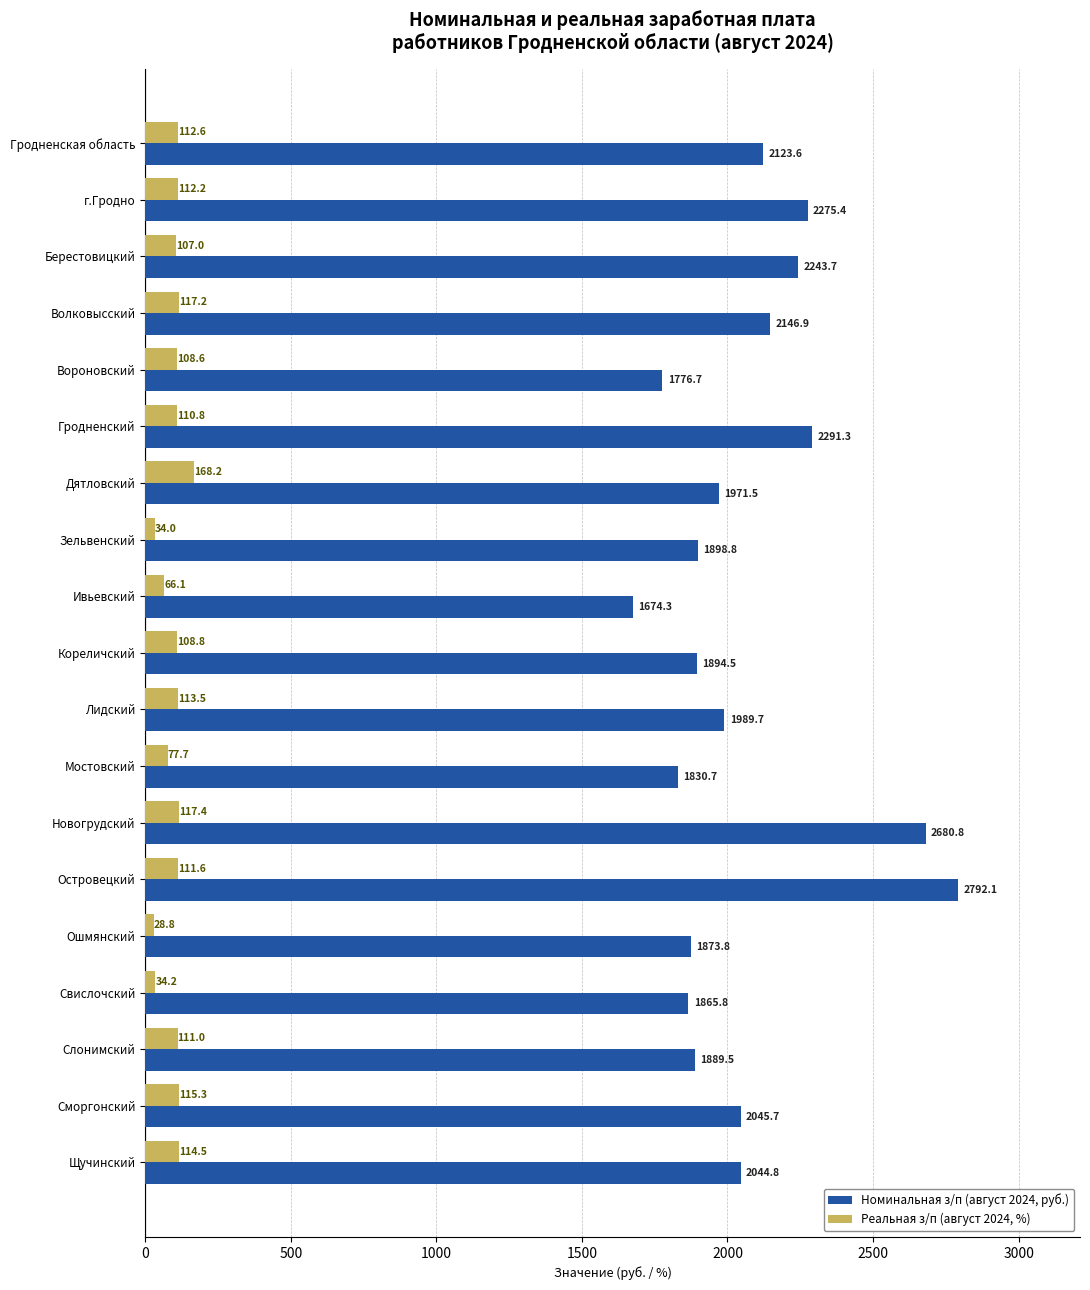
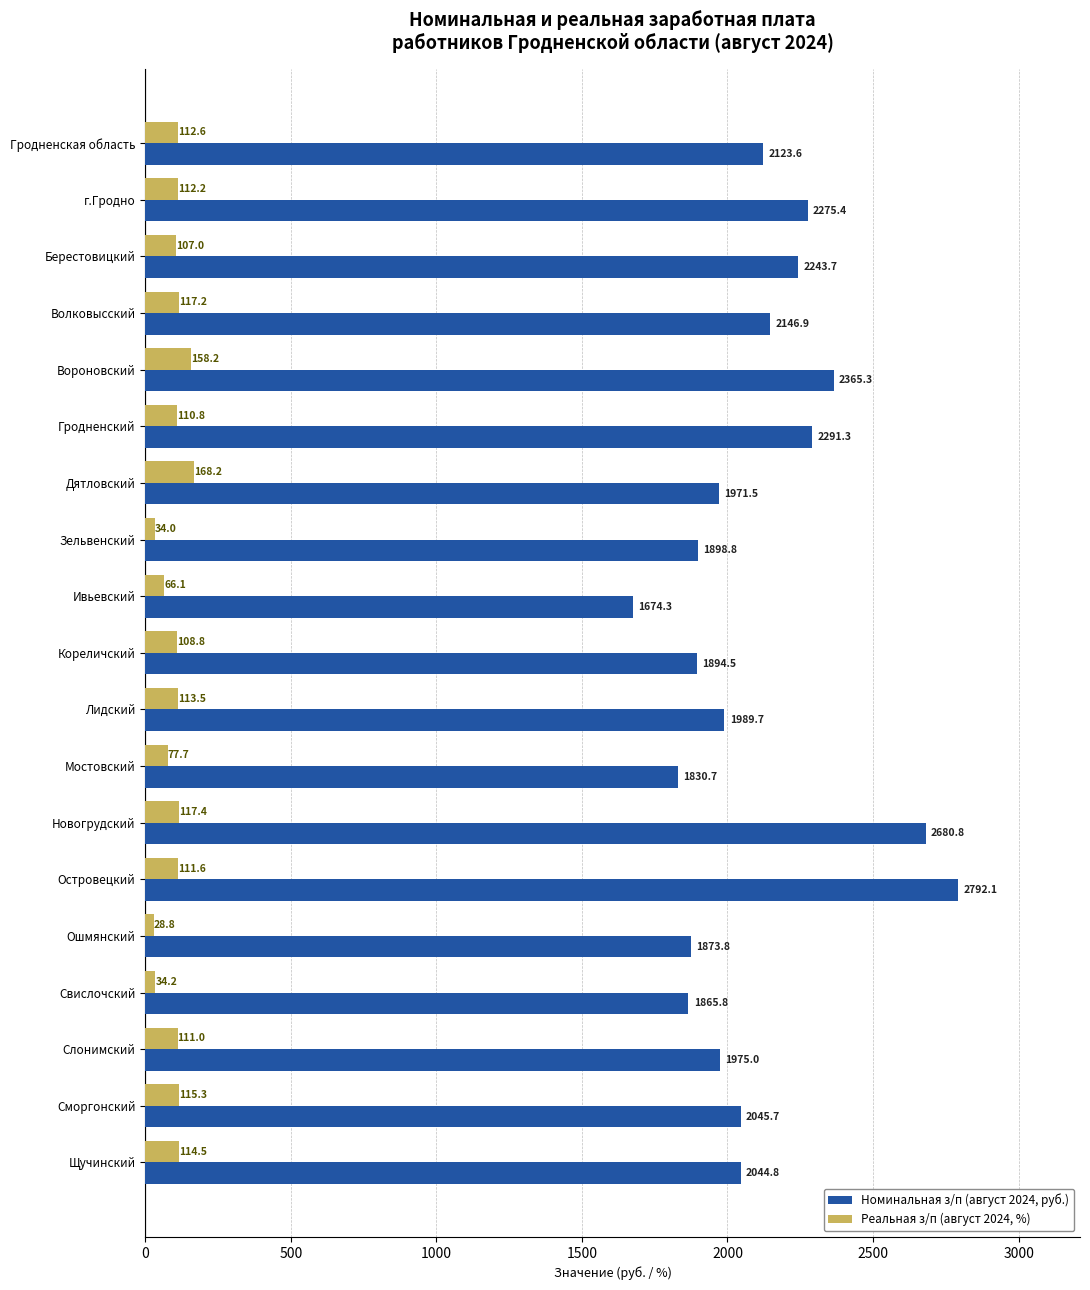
Реальная з/п (август 2024, %), Вороновский: 108.6 -> 158.2
Номинальная з/п (август 2024, руб.), Вороновский: 1776.7 -> 2365.3
Номинальная з/п (август 2024, руб.), Слонимский: 1889.5 -> 1975.0
